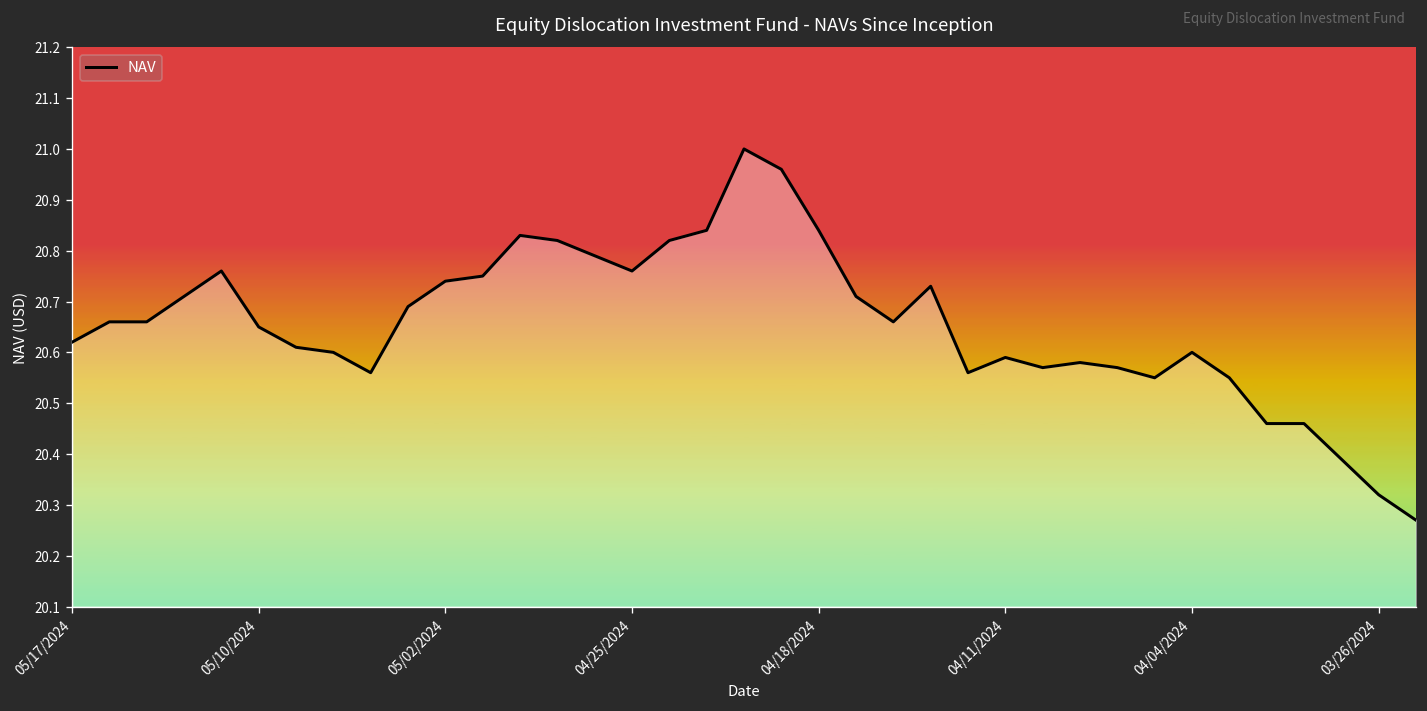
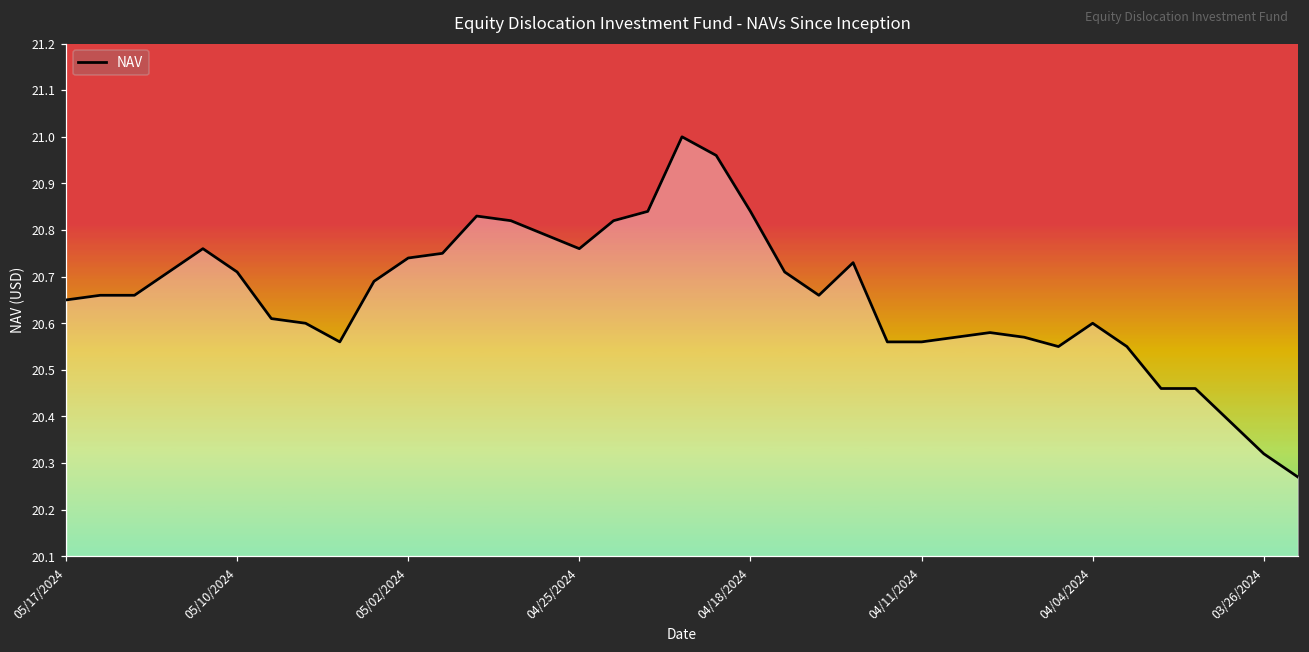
05/17/2024: 20.62 -> 20.65
05/10/2024: 20.65 -> 20.71
04/11/2024: 20.59 -> 20.56
